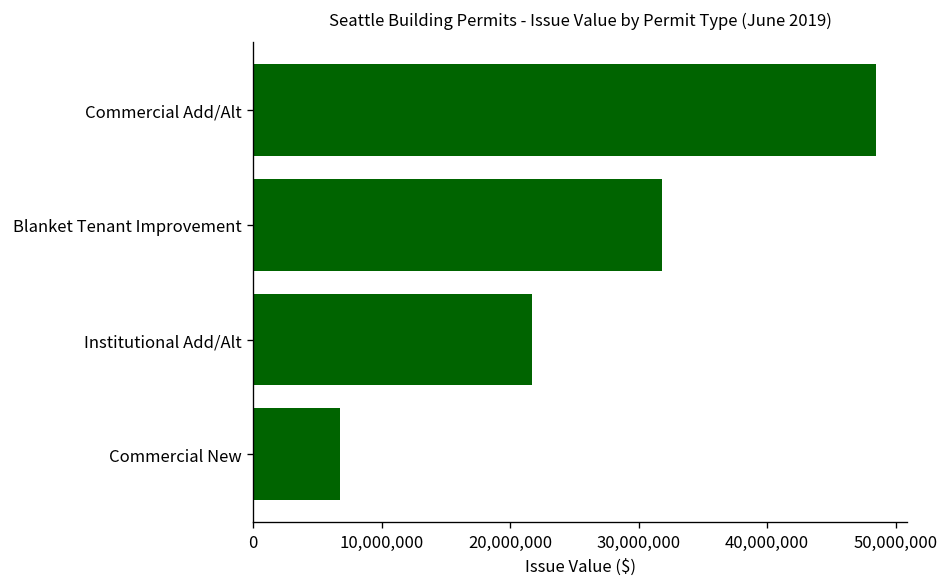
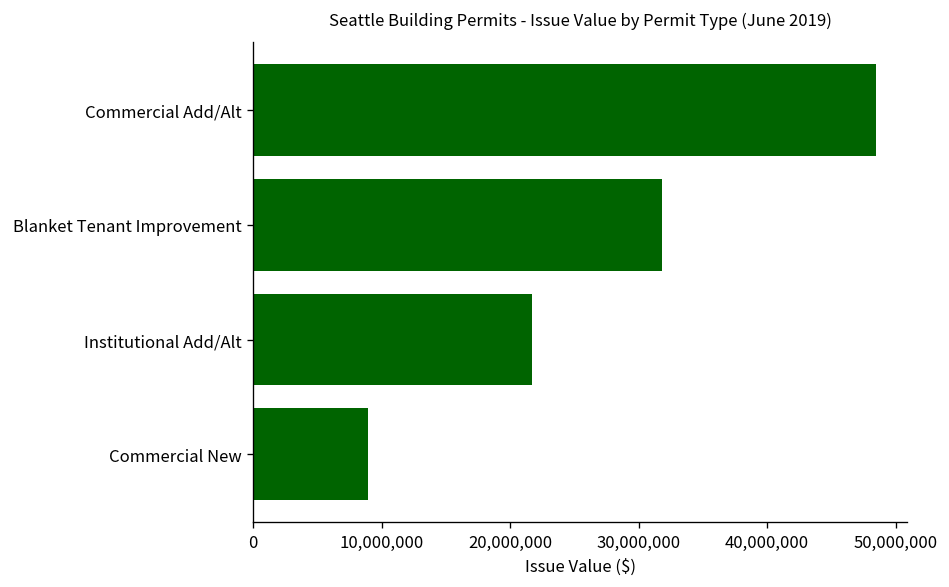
Commercial New: 6,800,000 -> 9,000,000
